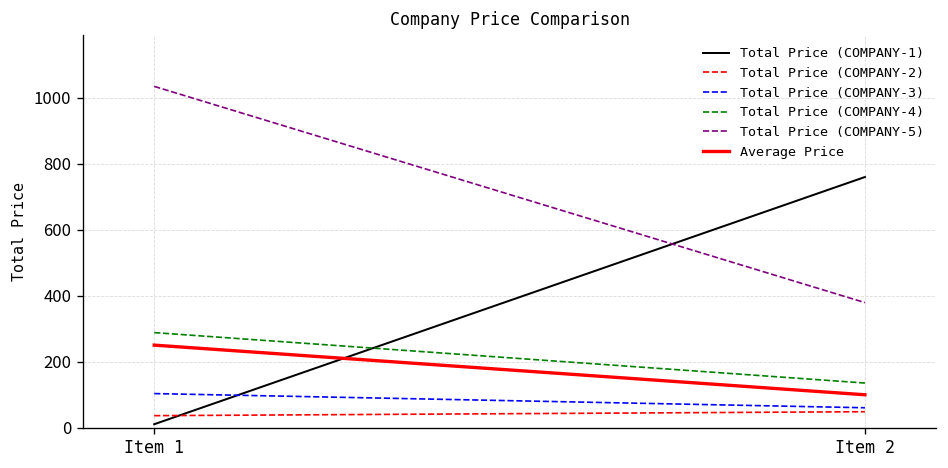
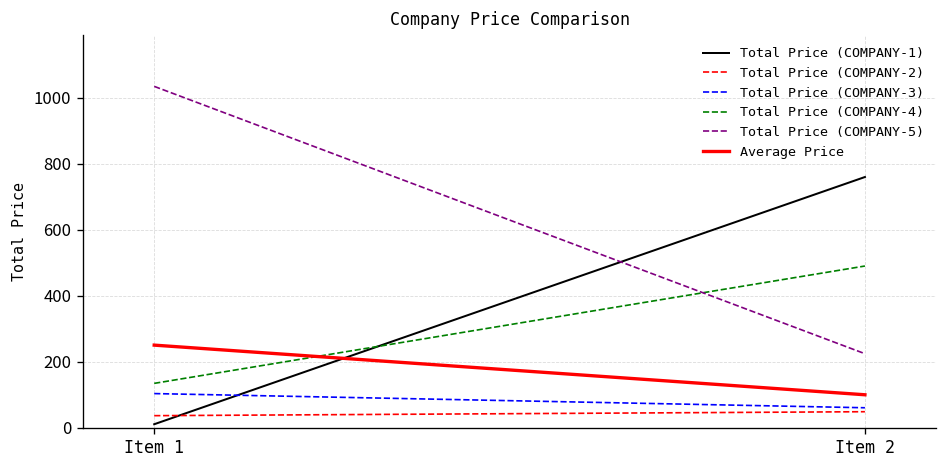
Total Price (COMPANY-4), Item 1: 290 -> 130
Total Price (COMPANY-4), Item 2: 140 -> 490
Total Price (COMPANY-5), Item 2: 380 -> 220
